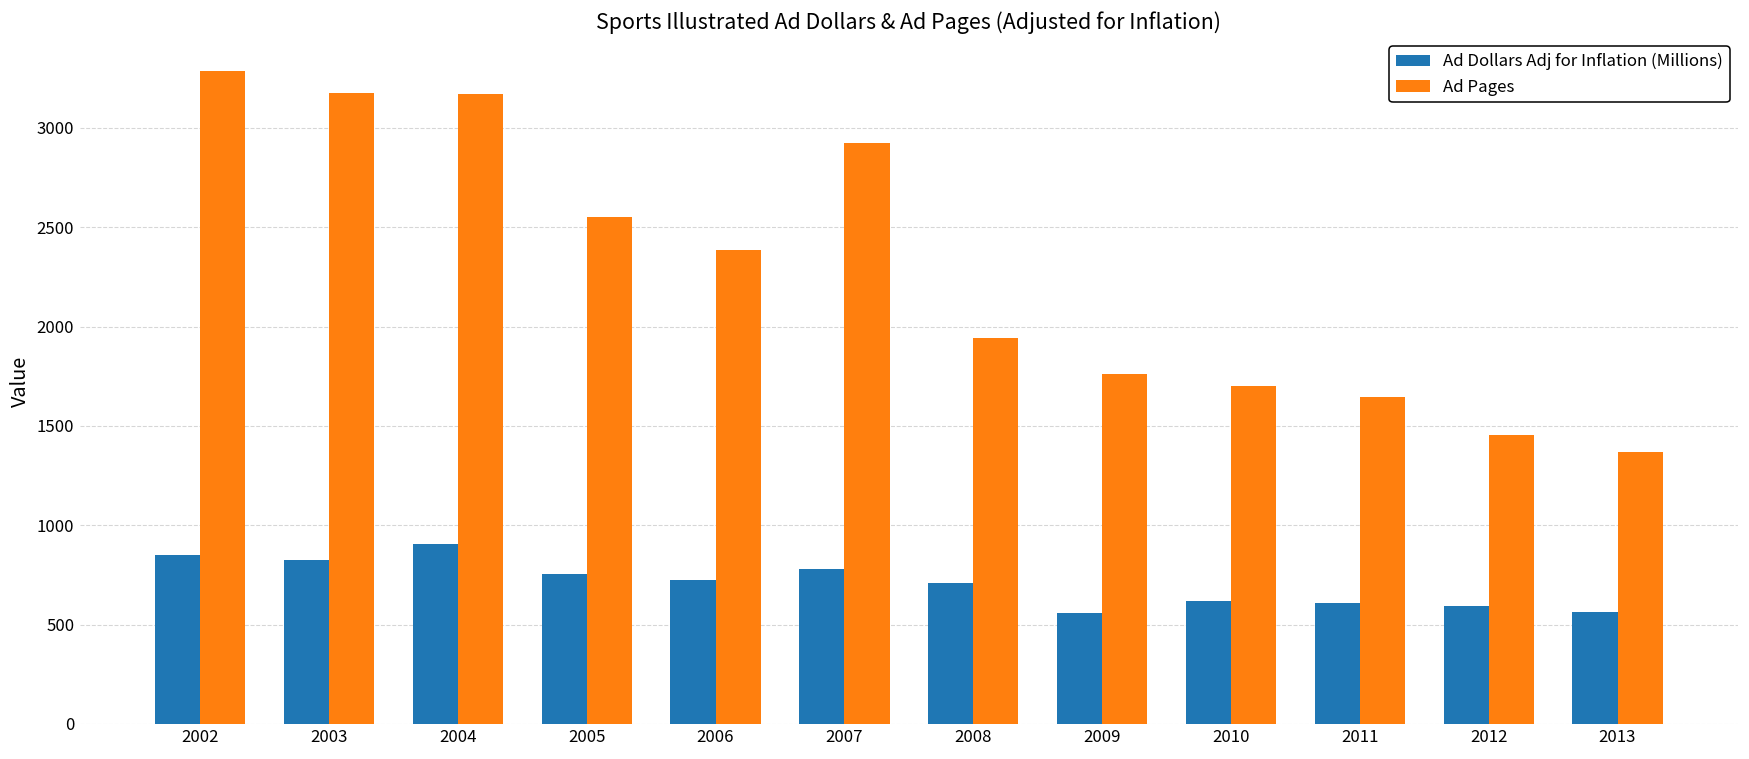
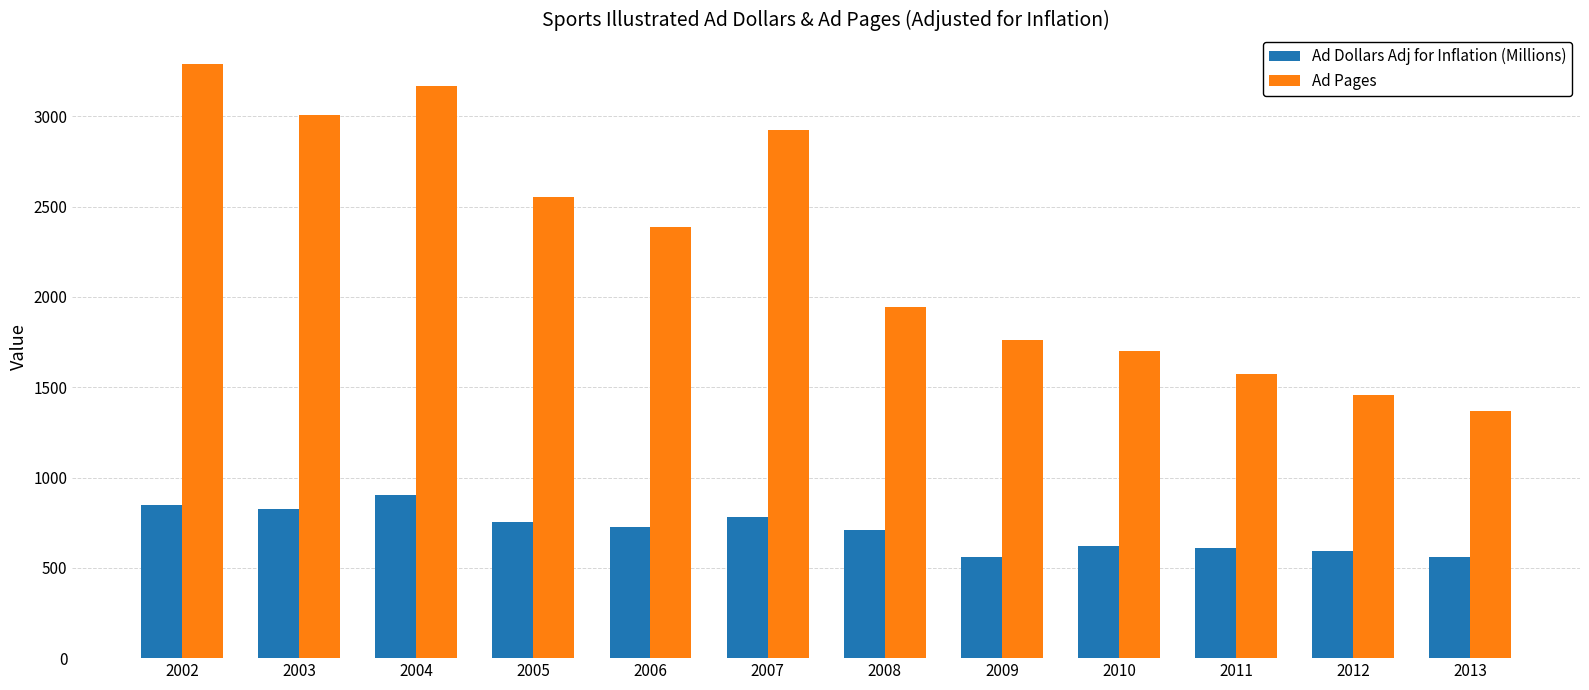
Ad Pages, 2003: 3180 -> 3010
Ad Pages, 2011: 1650 -> 1570
